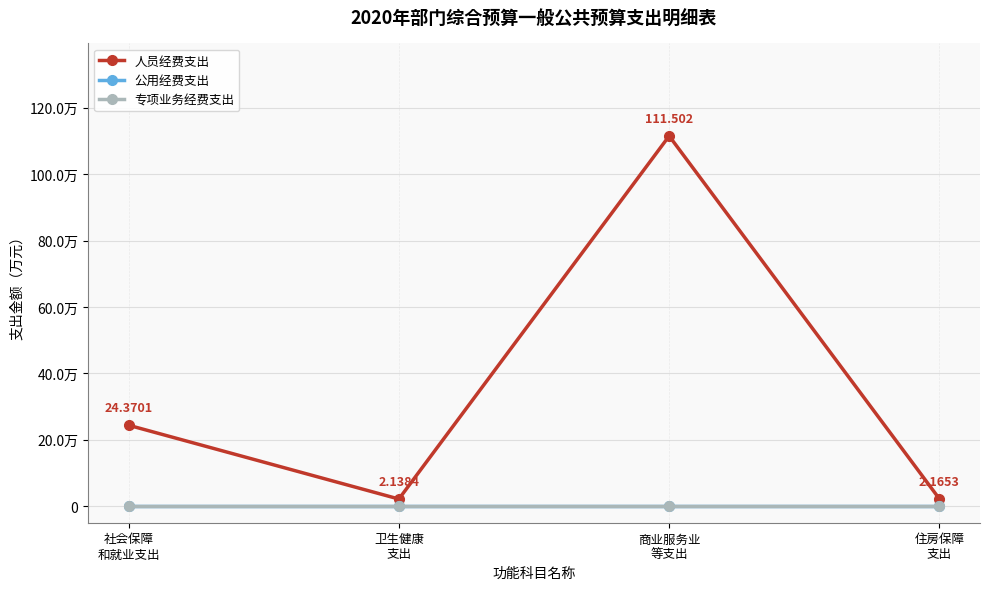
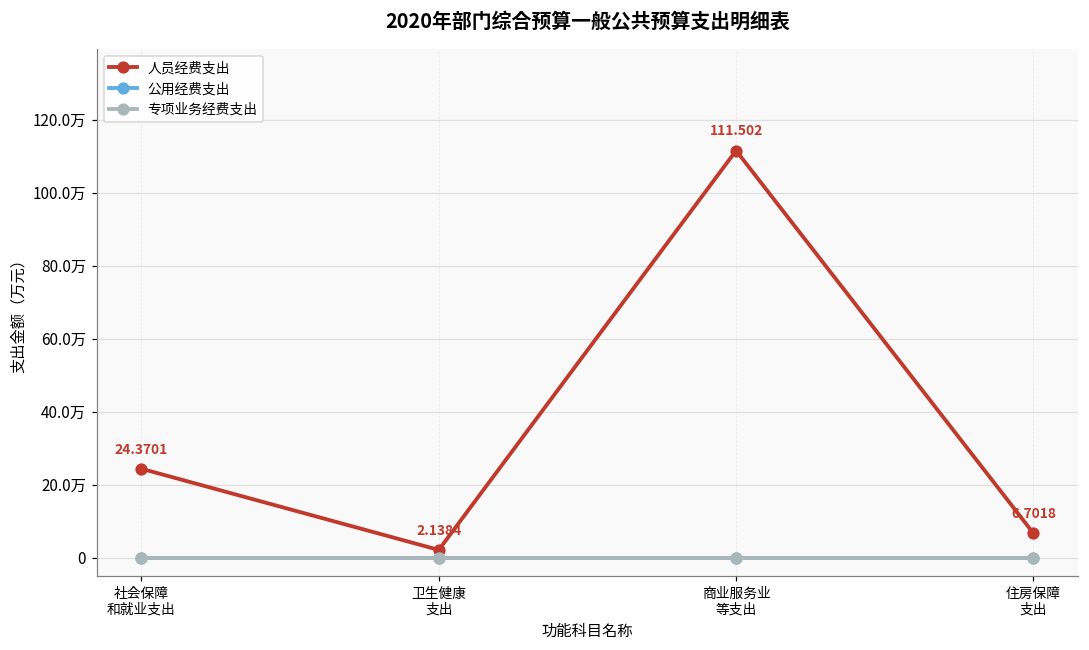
人员经费支出, 住房保障 支出: 2.1653 -> 6.7018
